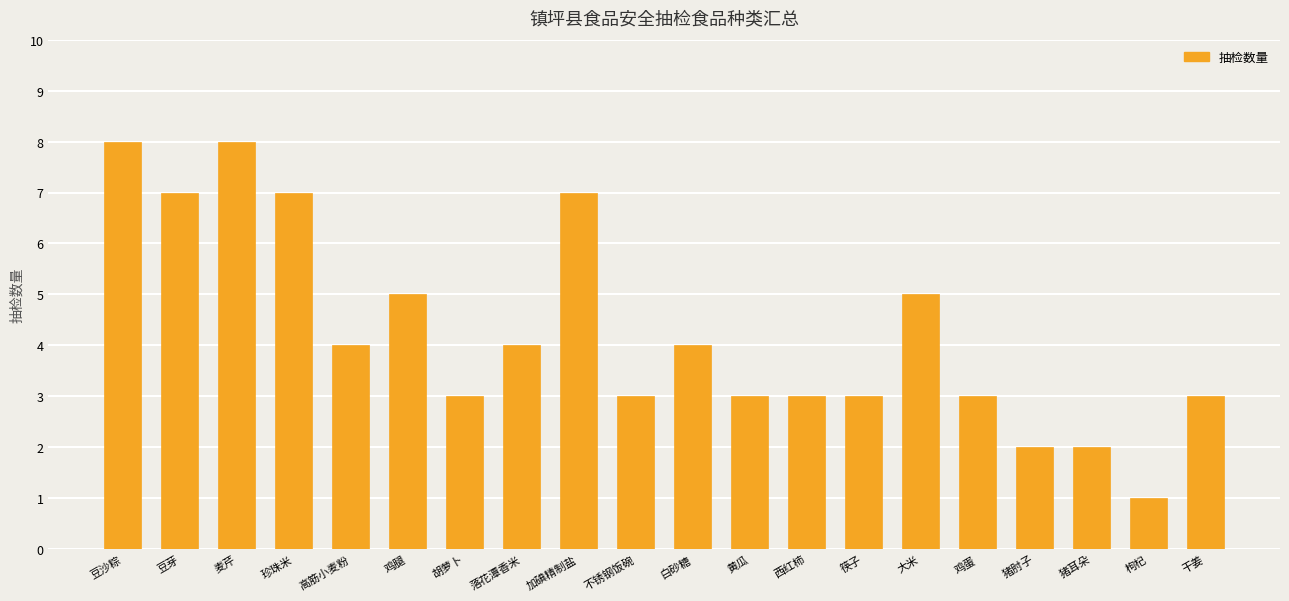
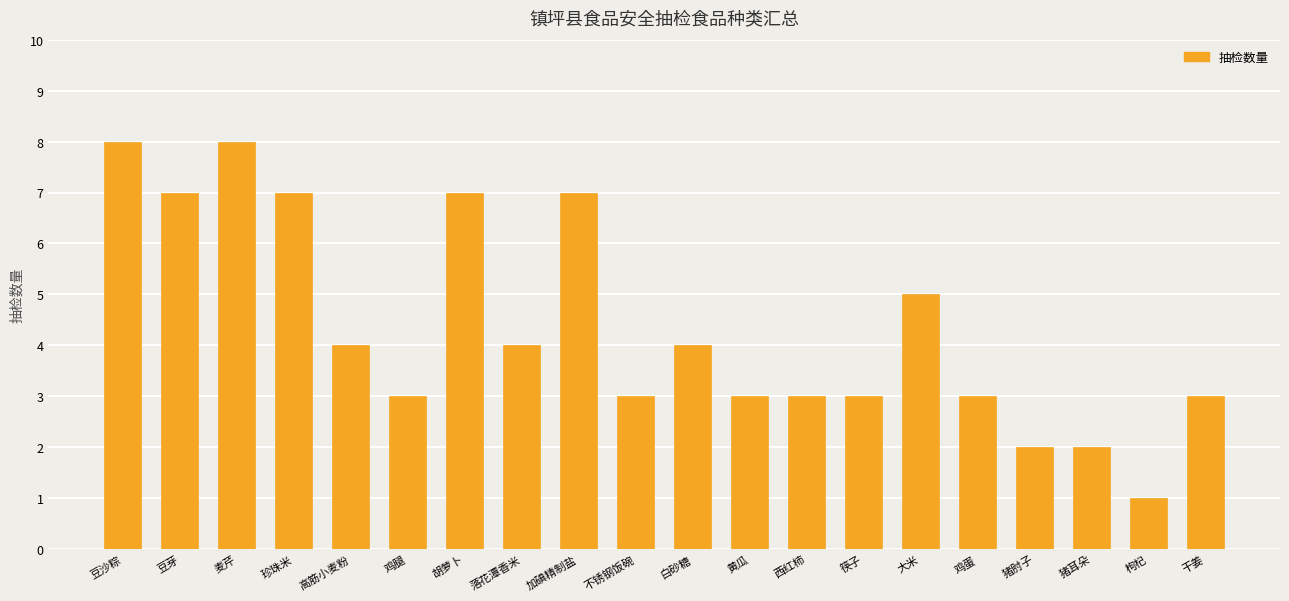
鸡腿: 5 -> 3
胡萝卜: 3 -> 7
